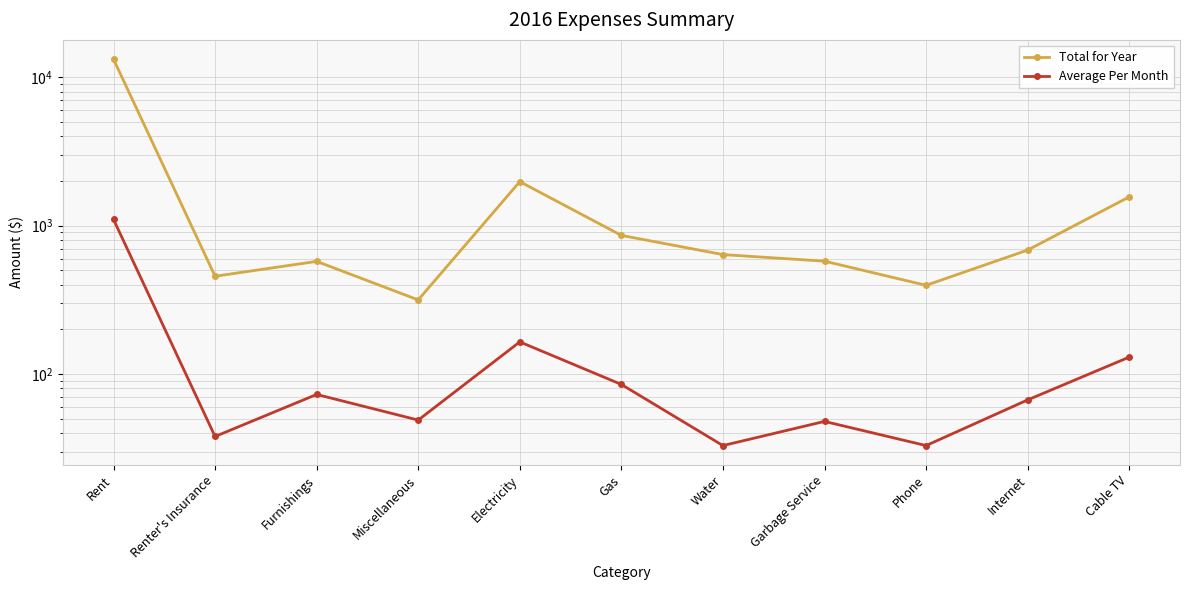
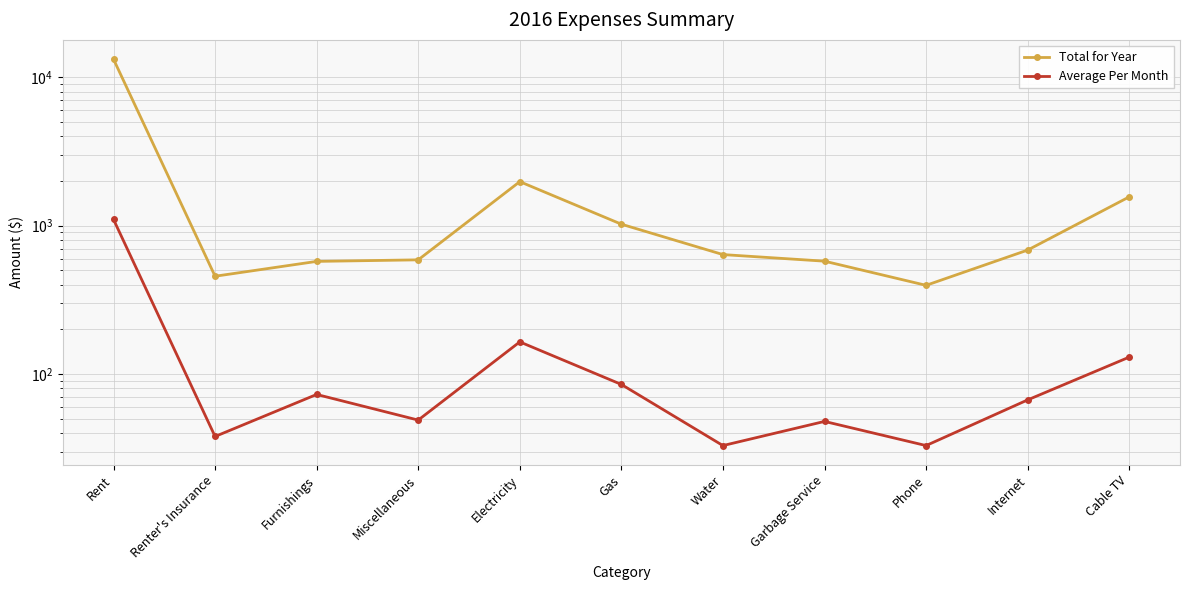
Total for Year, Miscellaneous: 320 -> 590
Total for Year, Gas: 900 -> 1000
